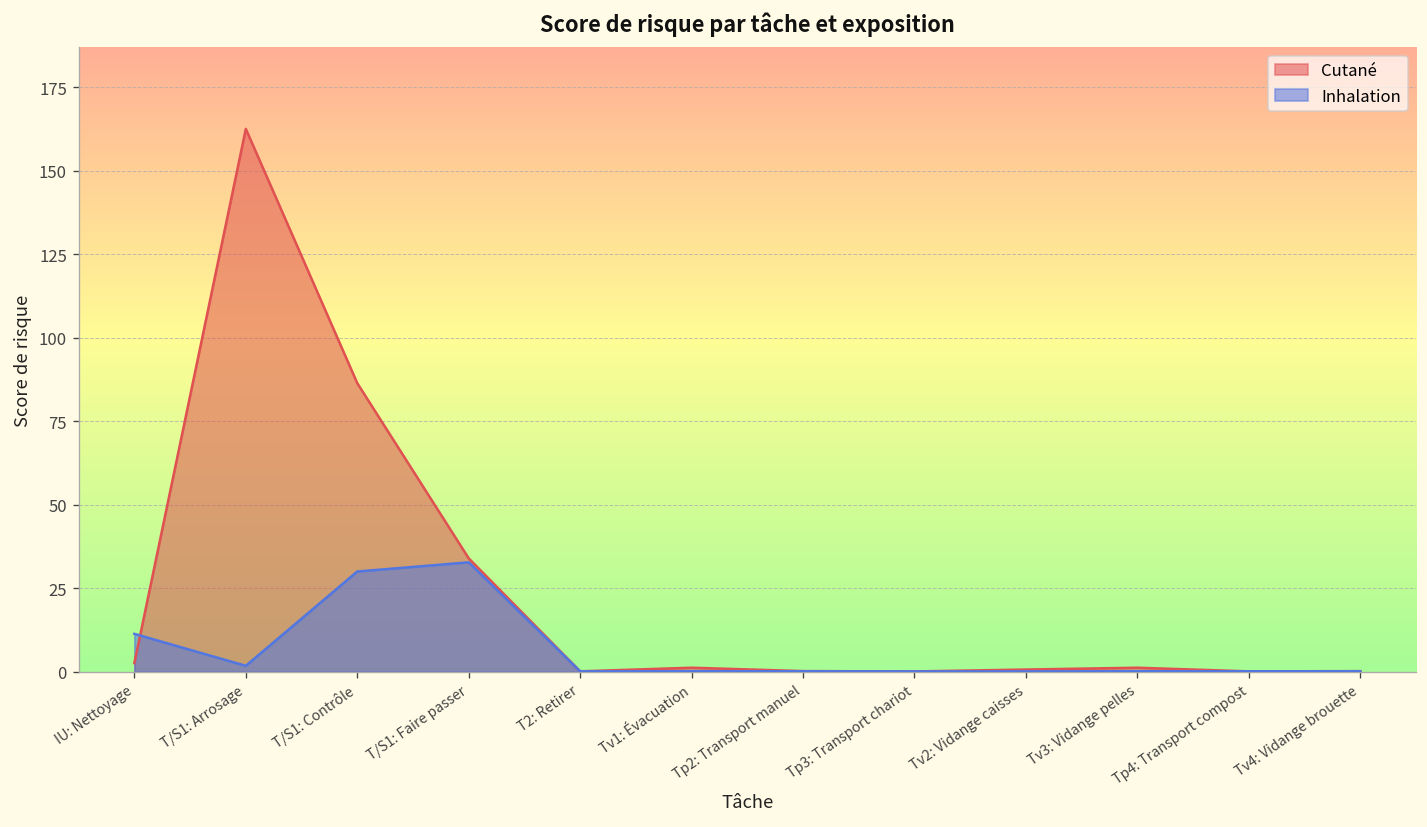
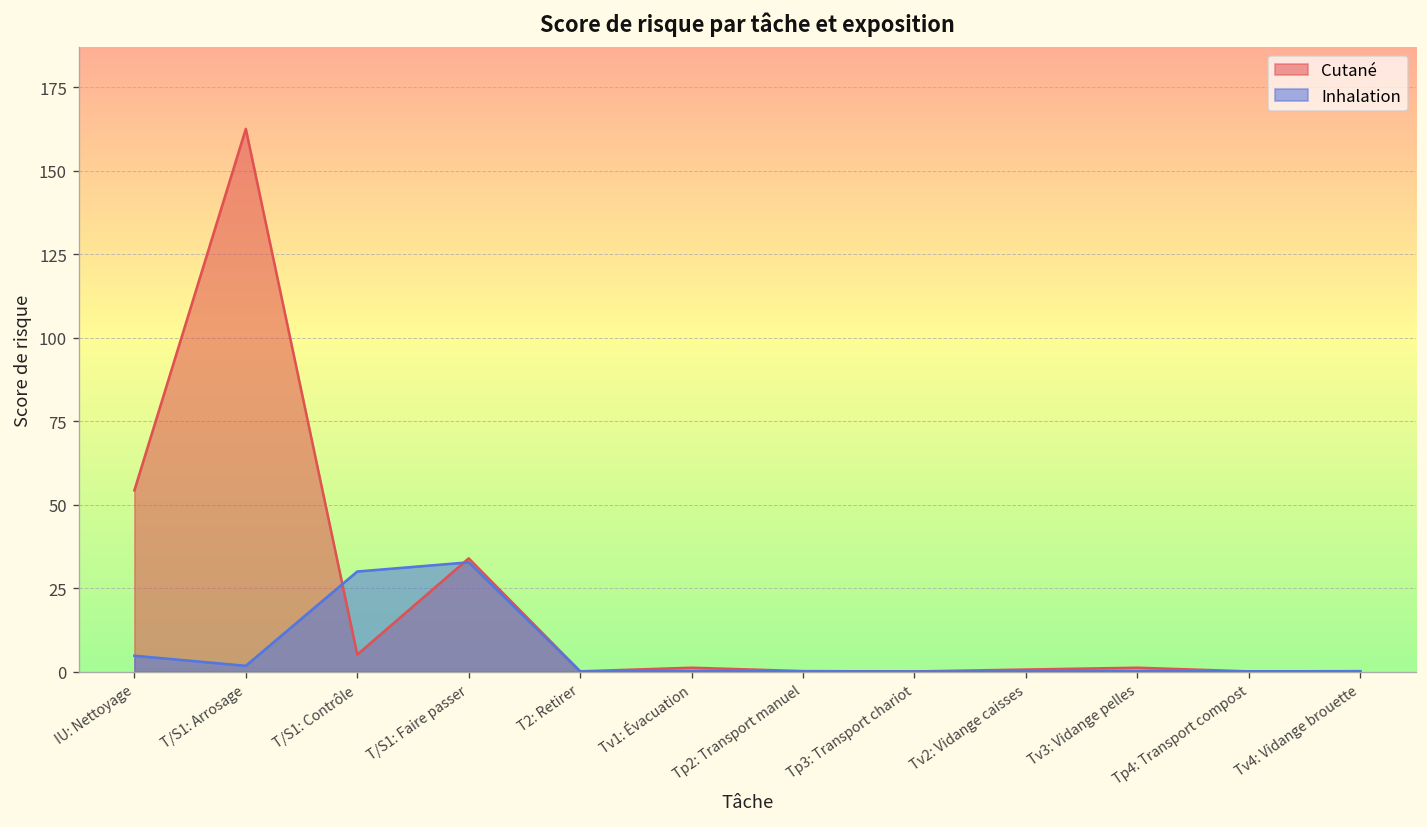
Cutané, IU: Nettoyage: 3 -> 54
Inhalation, IU: Nettoyage: 11 -> 5
Cutané, T/S1: Contrôle: 86 -> 5
